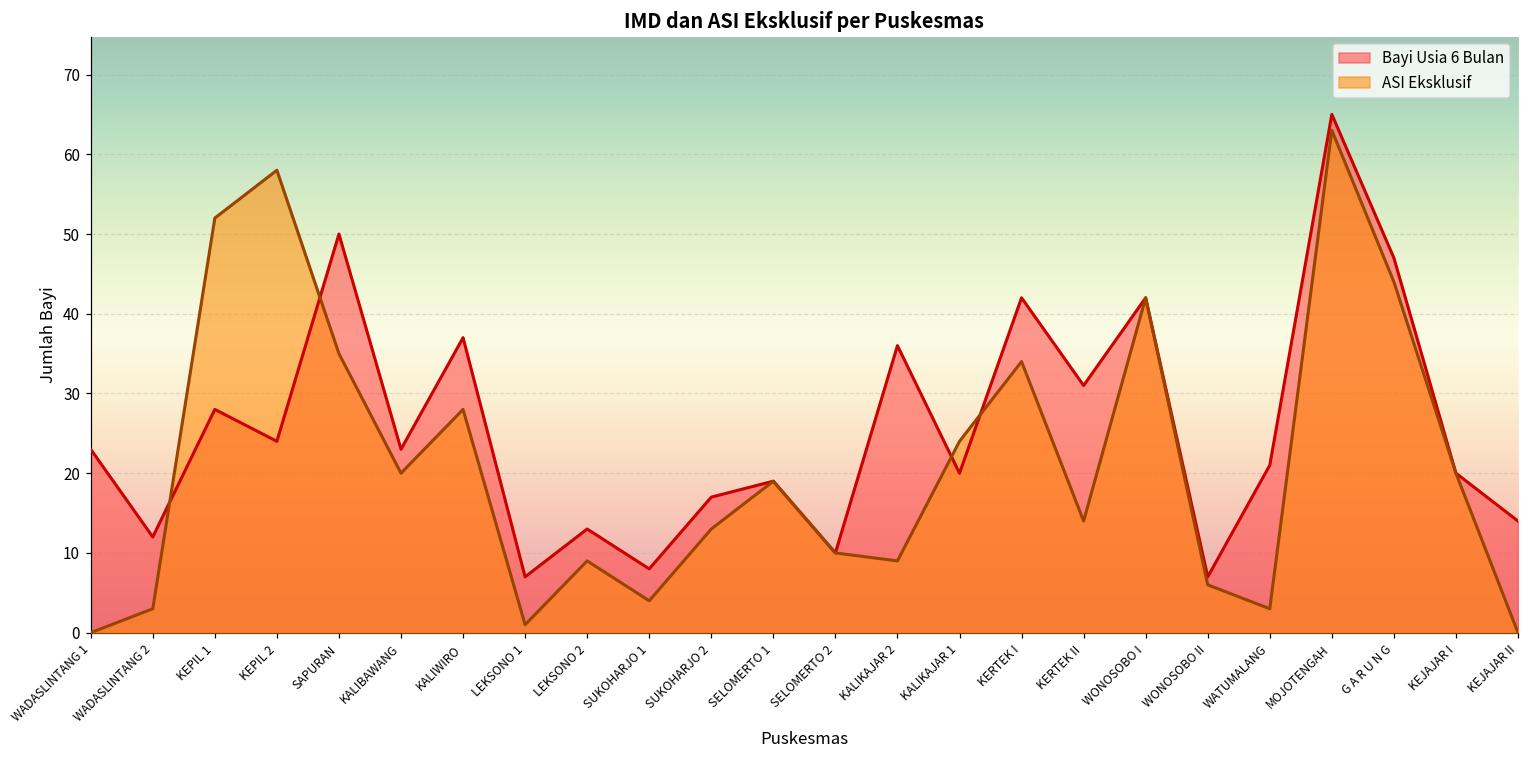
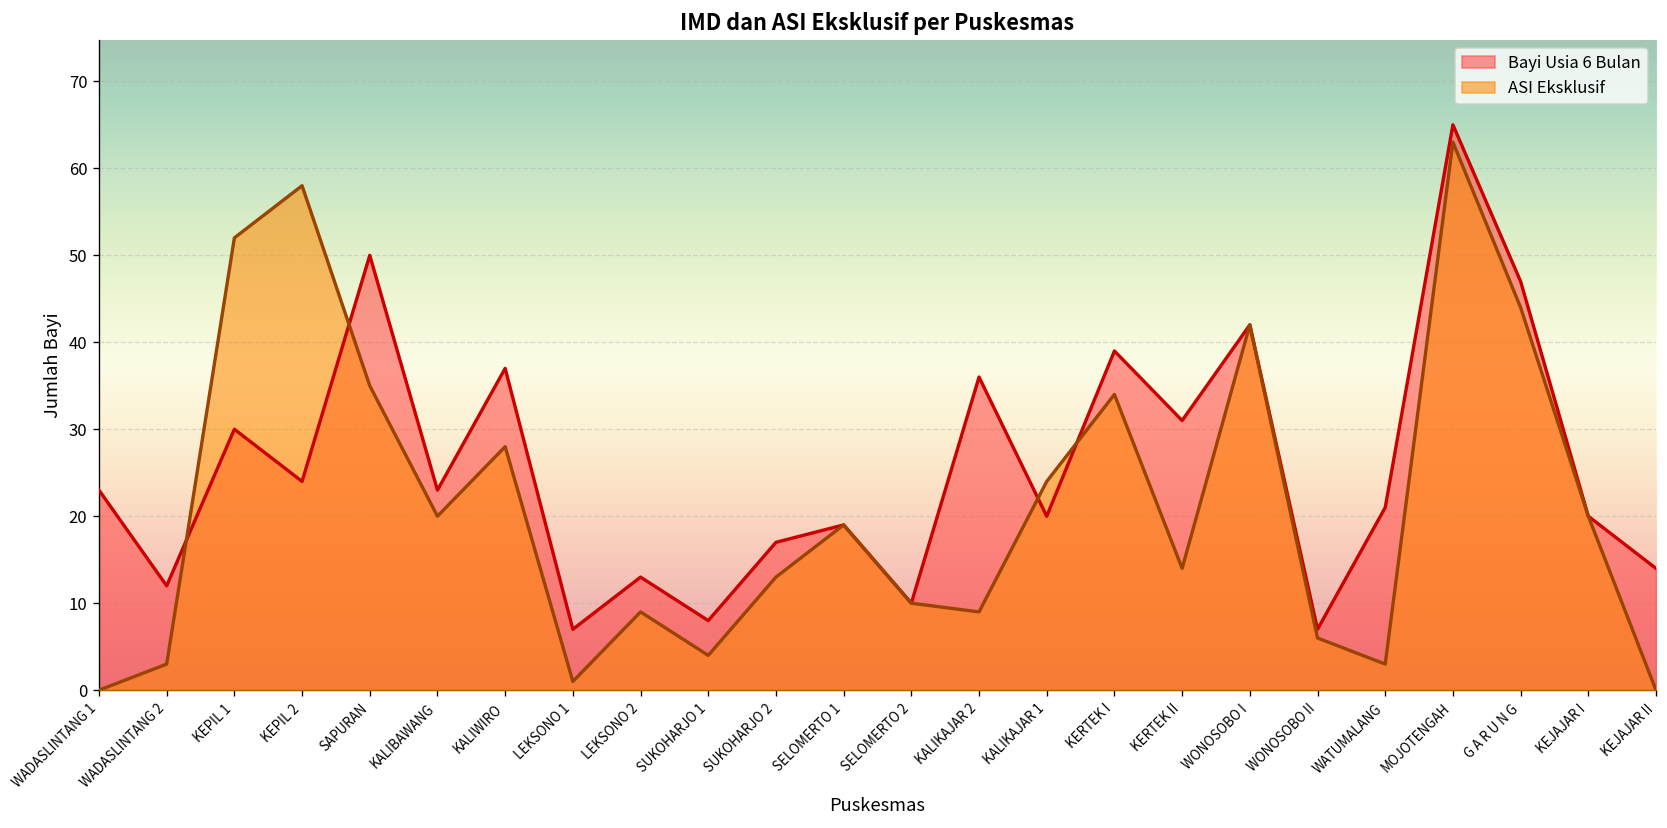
Bayi Usia 6 Bulan, KEPIL 1: 28 -> 30
Bayi Usia 6 Bulan, KERTEK I: 42 -> 39
